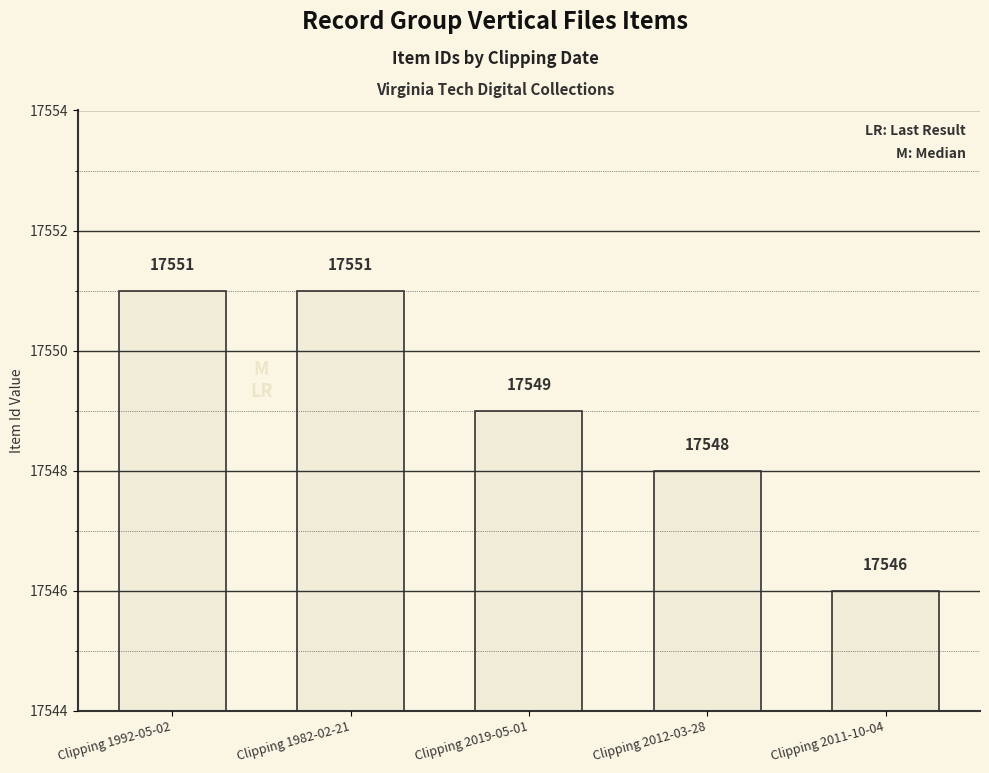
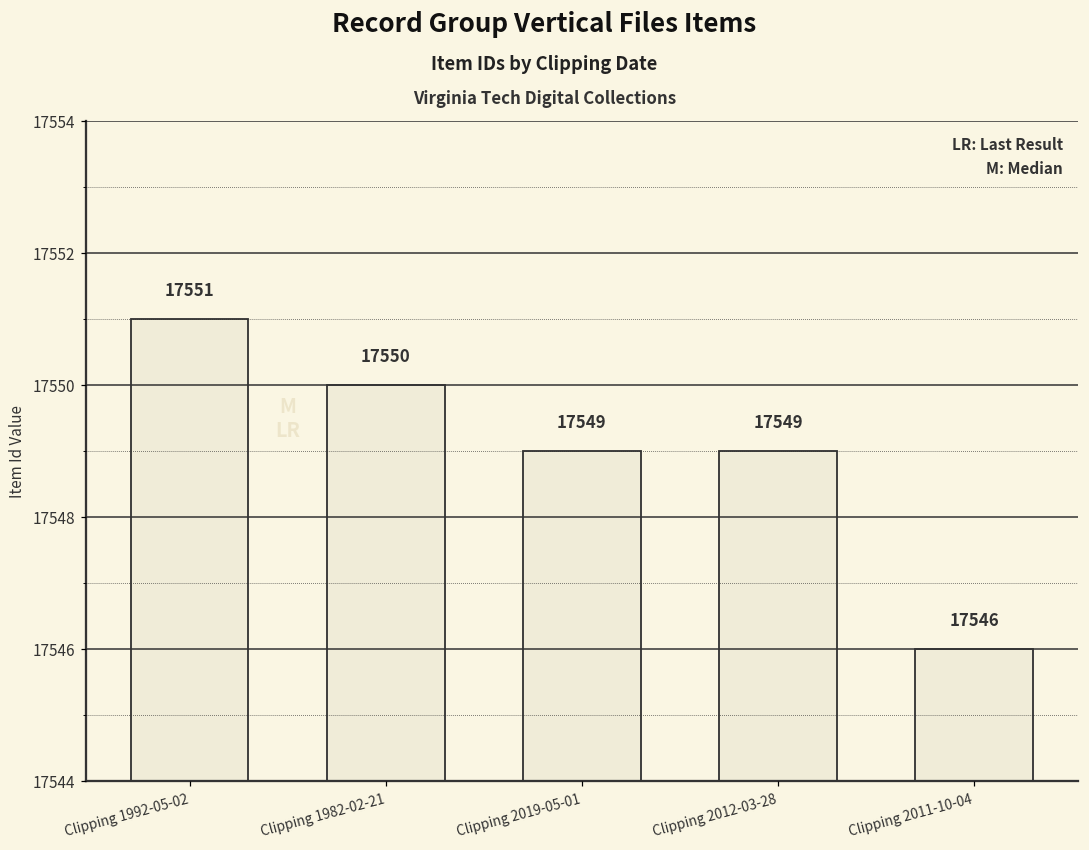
Clipping 1982-02-21: 17551 -> 17550
Clipping 2012-03-28: 17548 -> 17549
